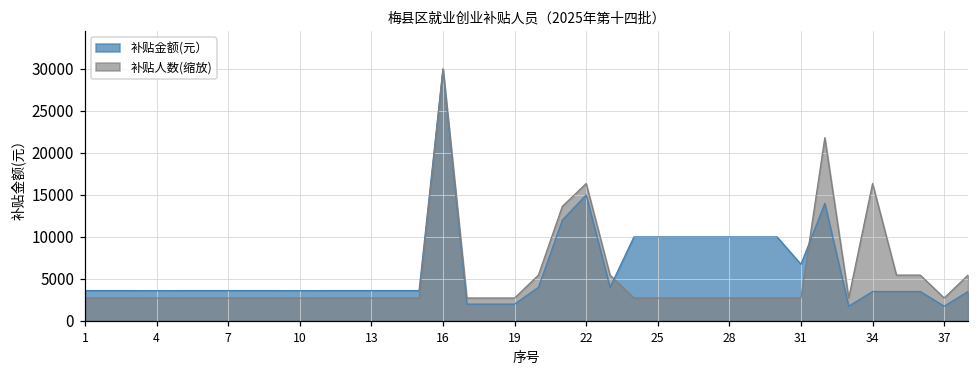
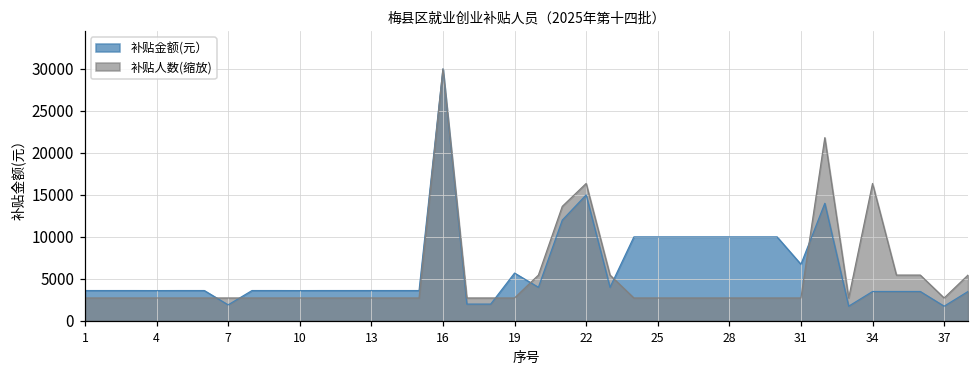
补贴金额(元）, 7: 4000 -> 2000
补贴金额(元）, 19: 2000 -> 6000
